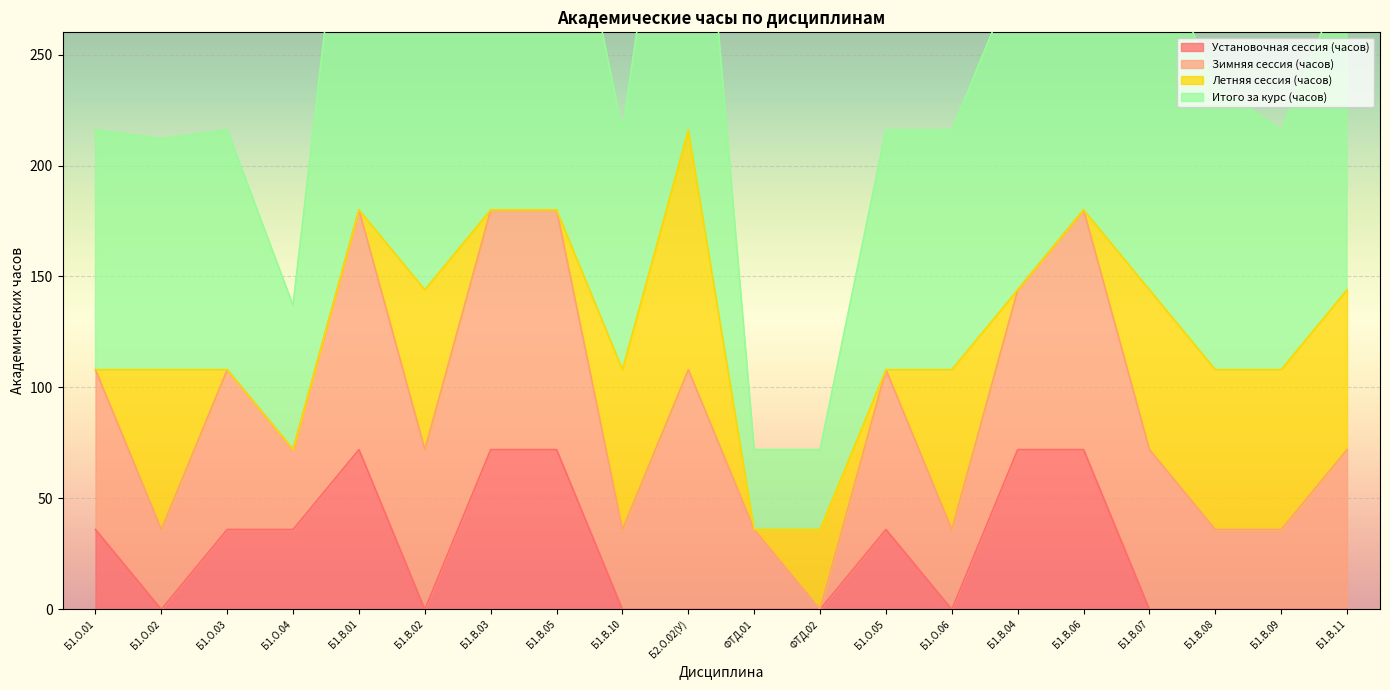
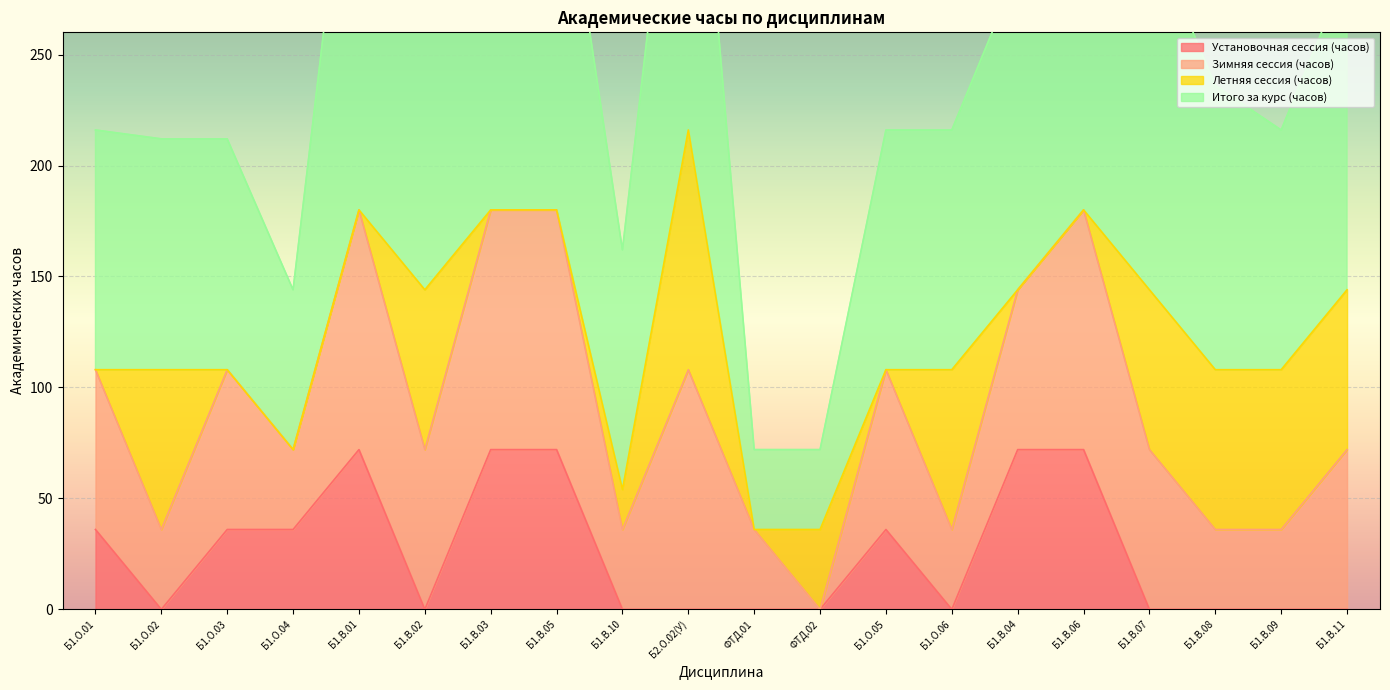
Итого за курс (часов), Б1.О.03: 108 -> 104
Итого за курс (часов), Б1.О.04: 65 -> 72
Летняя сессия (часов), Б1.В.10: 72 -> 18
